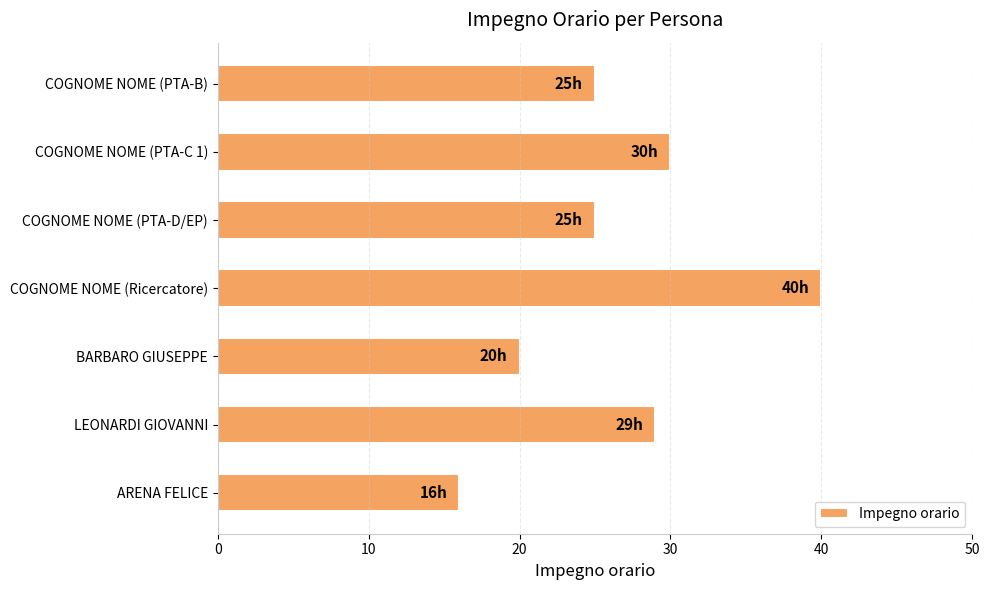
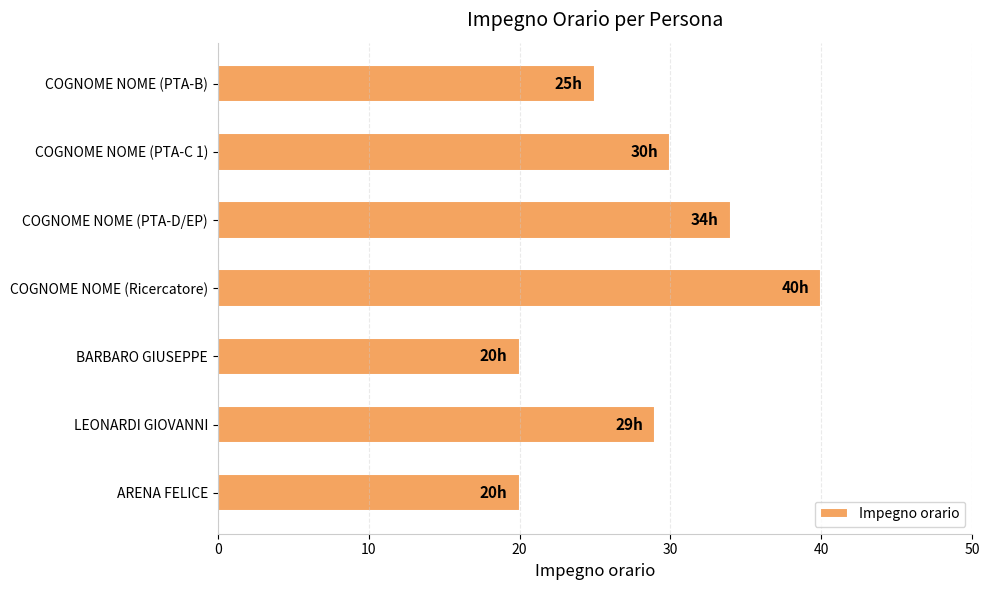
COGNOME NOME (PTA-D/EP): 25h -> 34h
ARENA FELICE: 16h -> 20h
